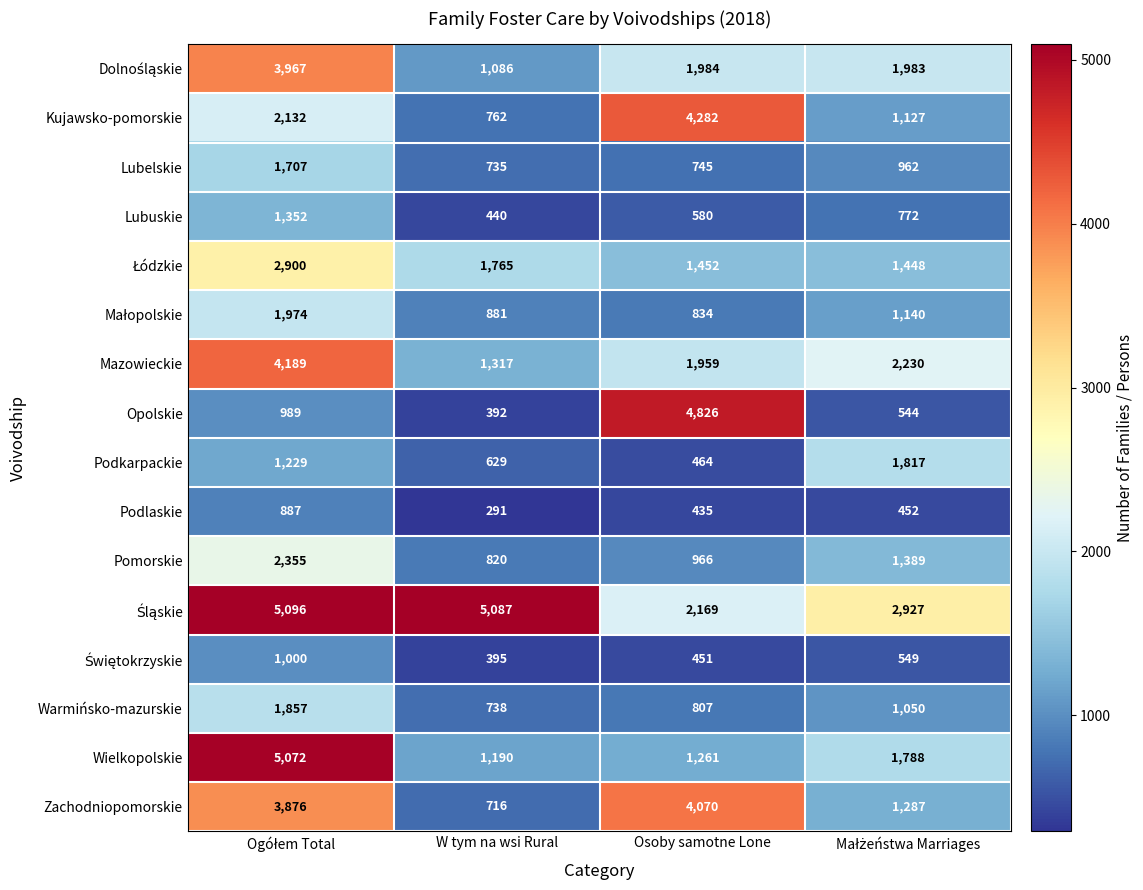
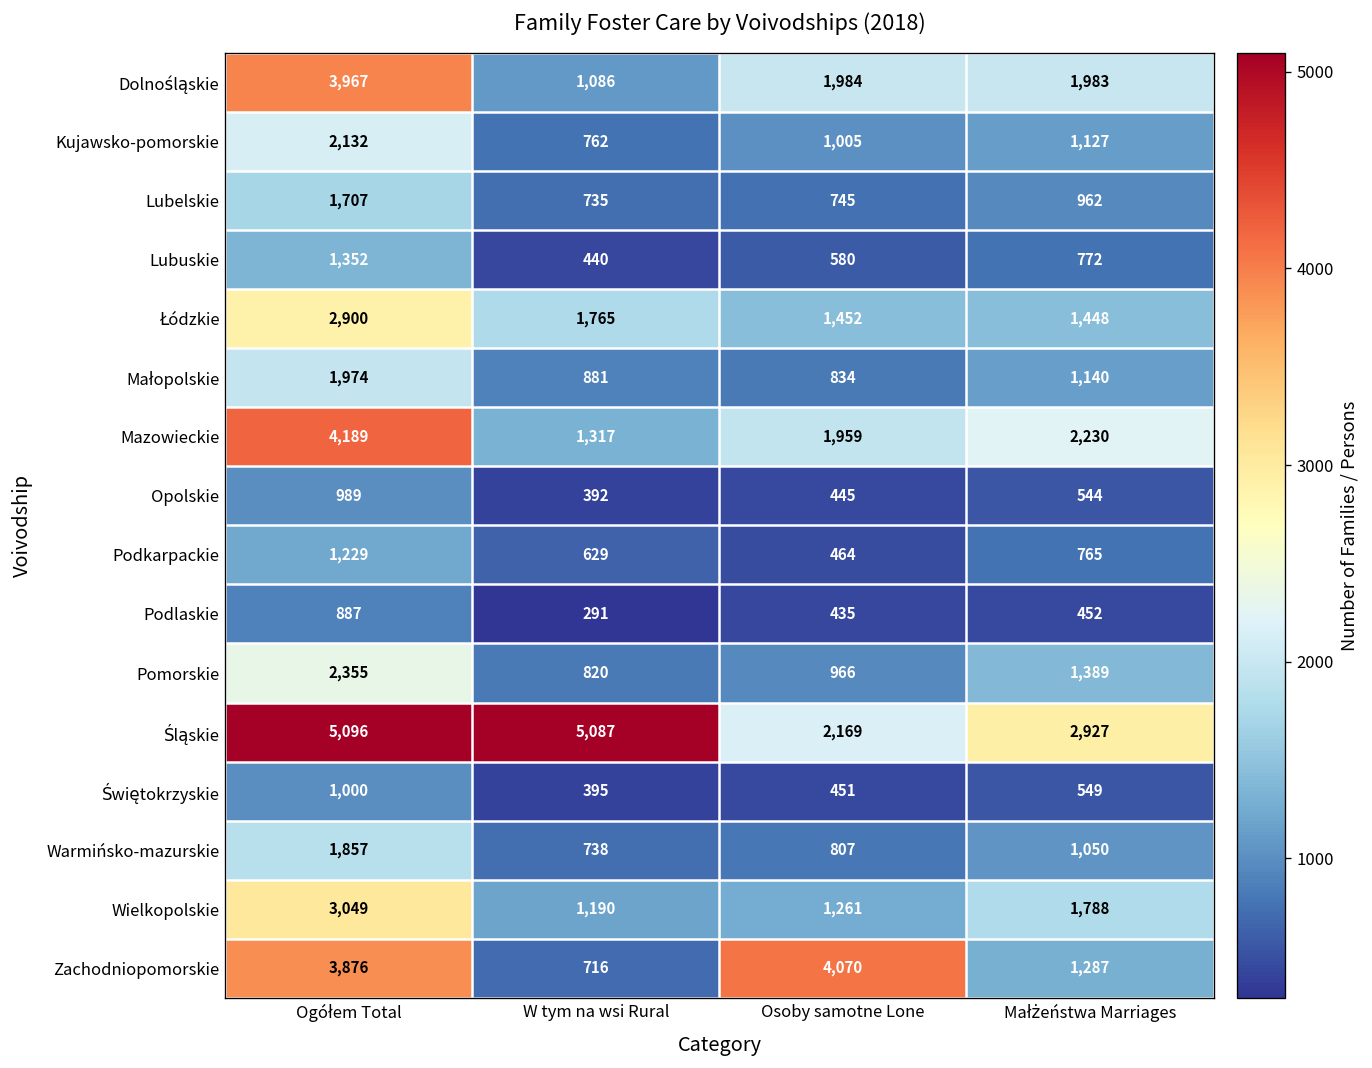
Kujawsko-pomorskie, Osoby samotne Lone: 4,282 -> 1,005
Opolskie, Osoby samotne Lone: 4,826 -> 445
Podkarpackie, Małżeństwa Marriages: 1,817 -> 765
Wielkopolskie, Ogółem Total: 5,072 -> 3,049
